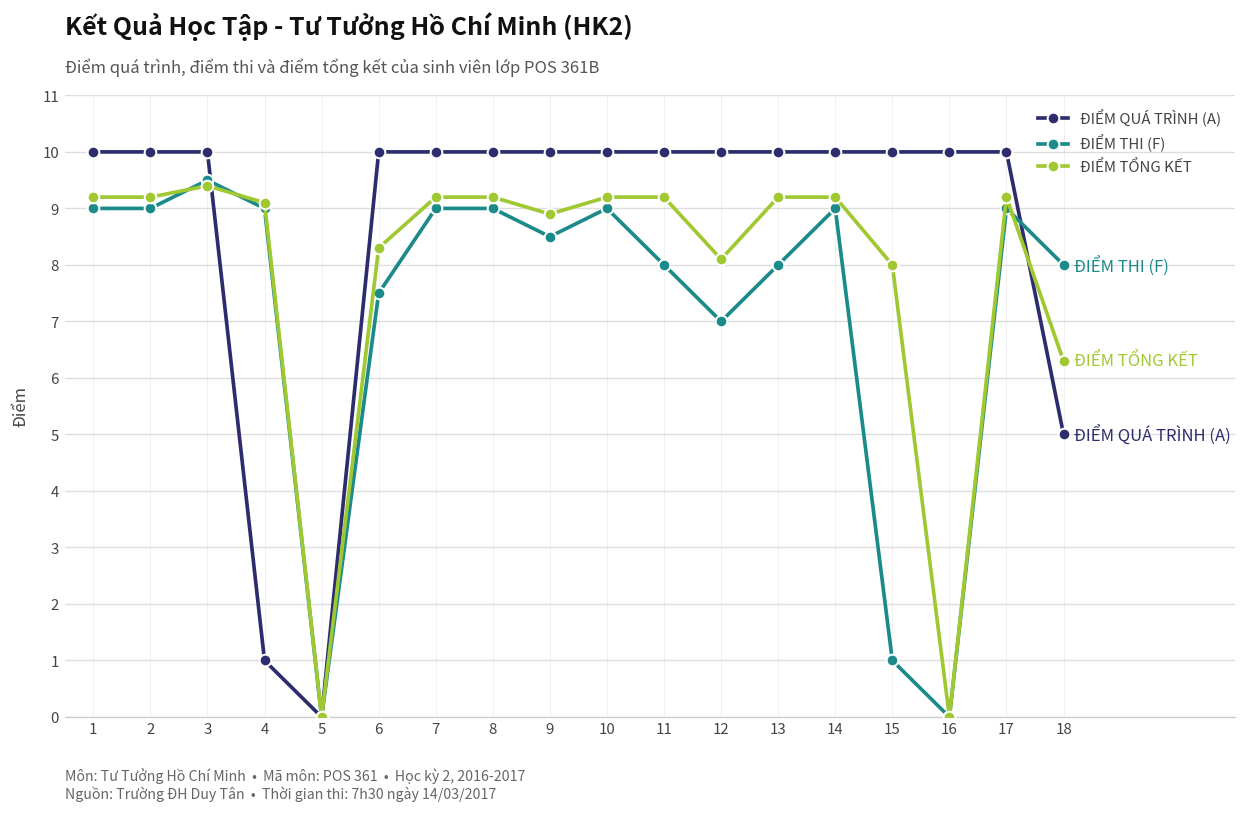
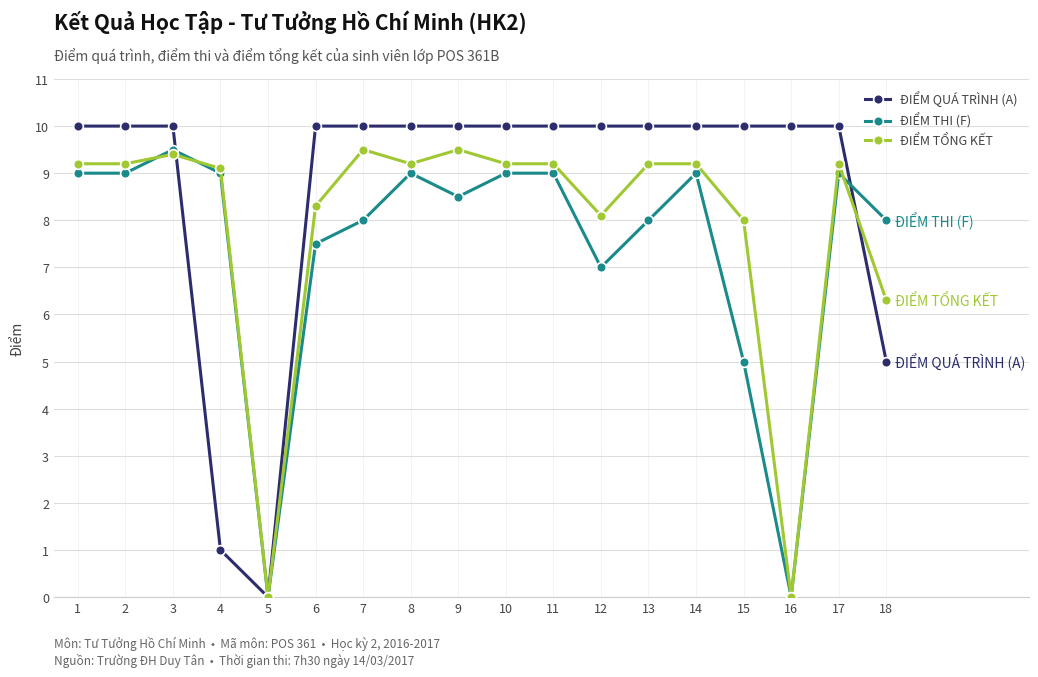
ĐIỂM THI (F), 7: 9 -> 8
ĐIỂM TỔNG KẾT, 7: 9.2 -> 9.5
ĐIỂM TỔNG KẾT, 9: 8.9 -> 9.5
ĐIỂM THI (F), 11: 8 -> 9
ĐIỂM THI (F), 15: 1 -> 5
